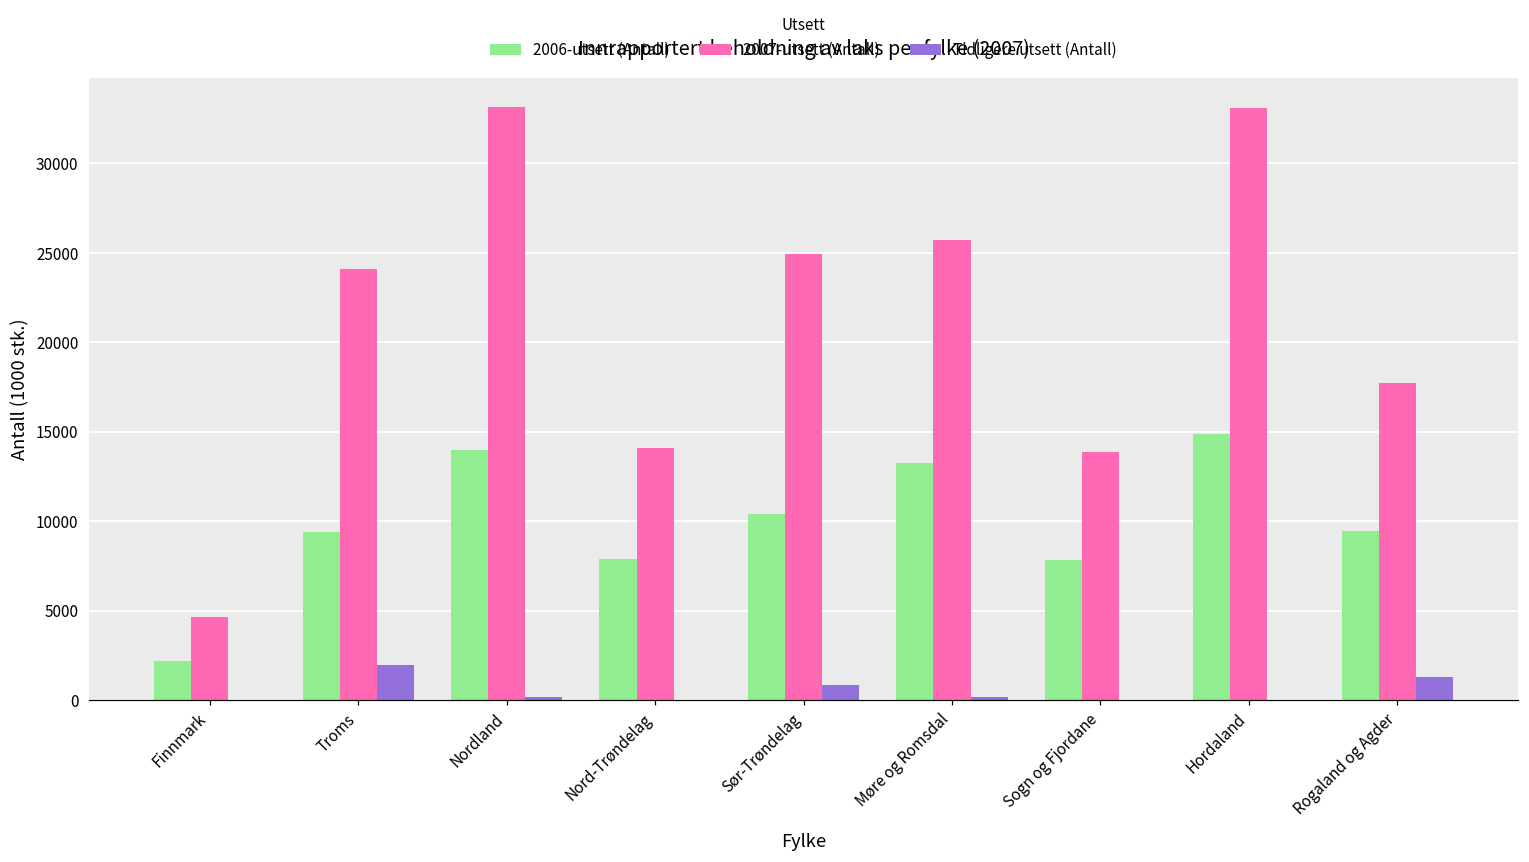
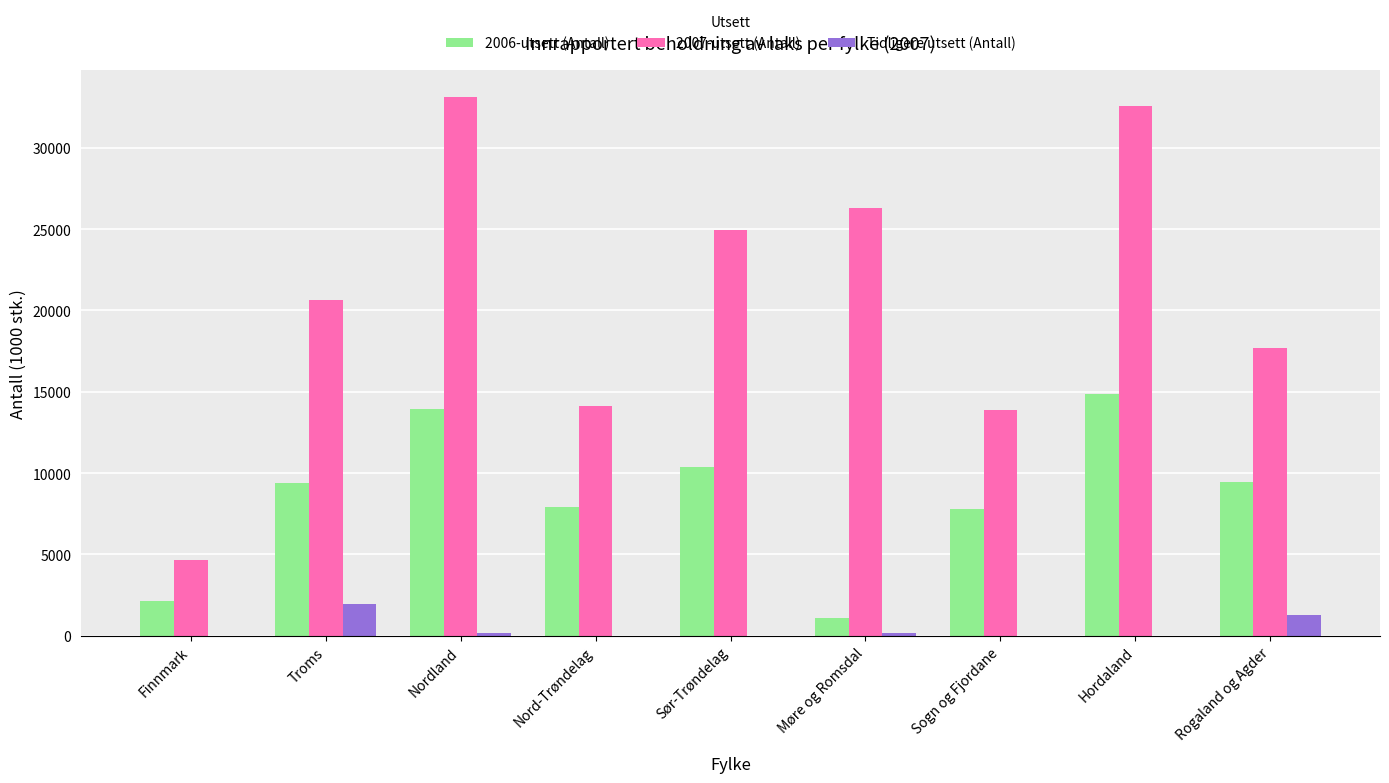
2007-utsett (Antall), Troms: 24100 -> 20600
Tidligere utsett (Antall), Sør-Trøndelag: 800 -> 0
2006-utsett (Antall), Møre og Romsdal: 13200 -> 1100
2007-utsett (Antall), Møre og Romsdal: 25700 -> 26300
2007-utsett (Antall), Hordaland: 33100 -> 32600
